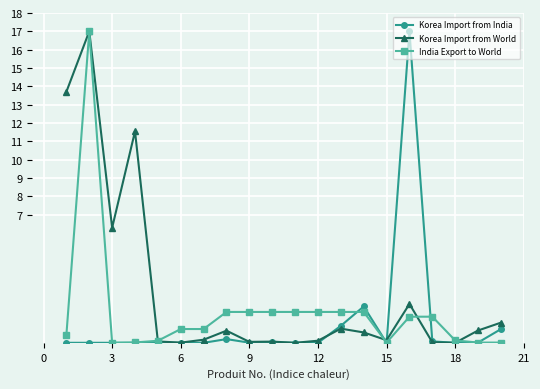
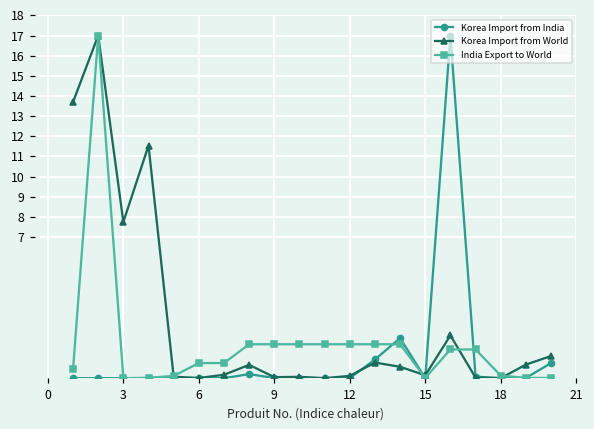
Korea Import from World, 3: 6.3 -> 7.8
